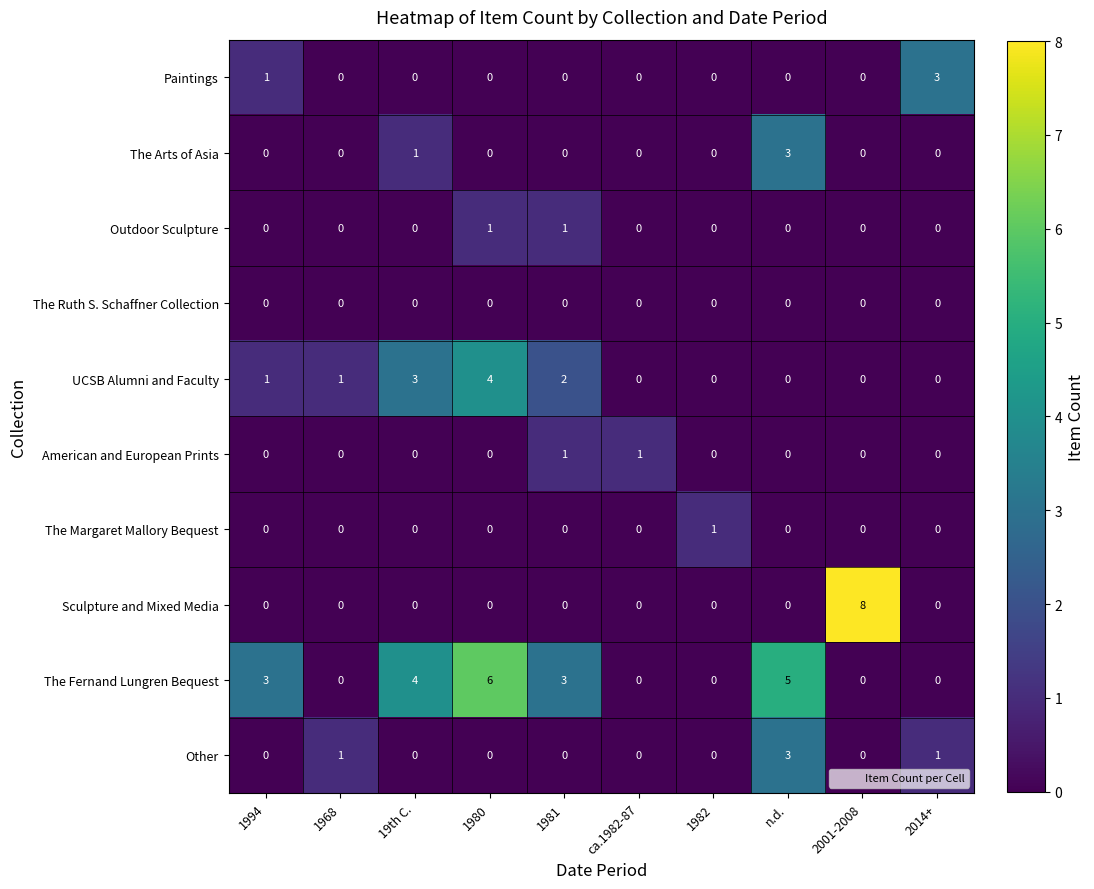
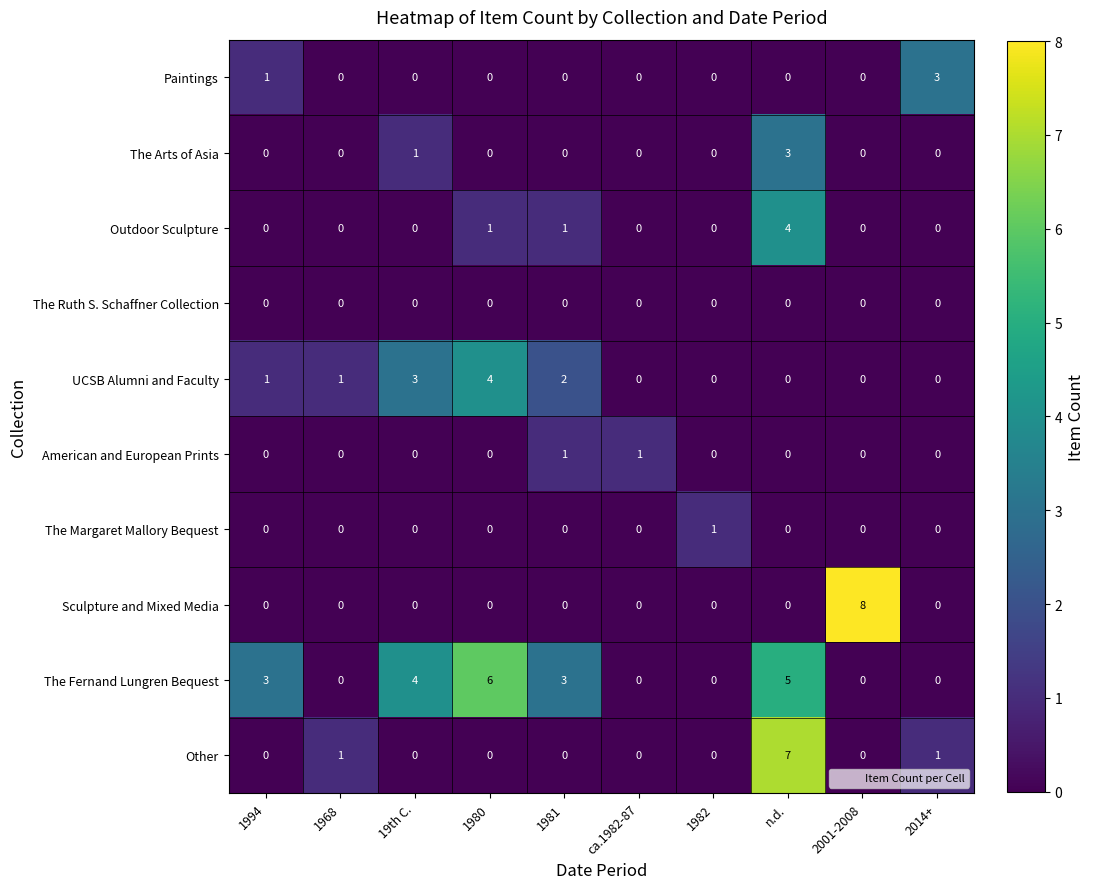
Outdoor Sculpture, n.d.: 0 -> 4
Other, n.d.: 3 -> 7
